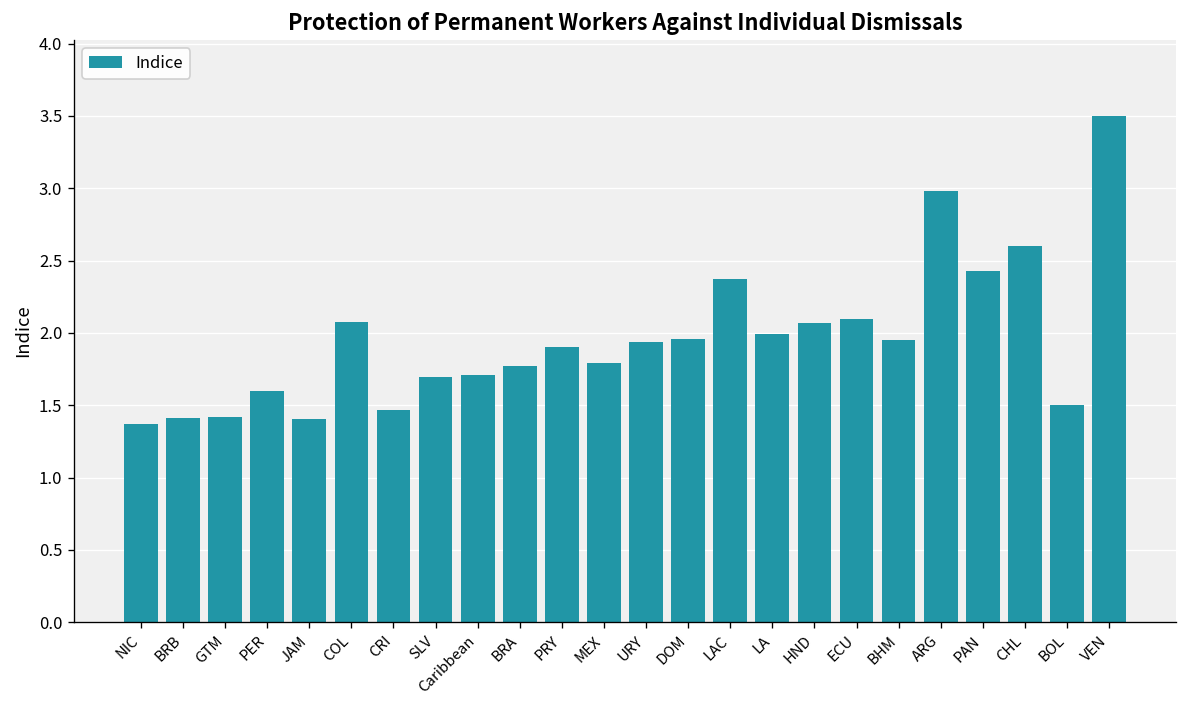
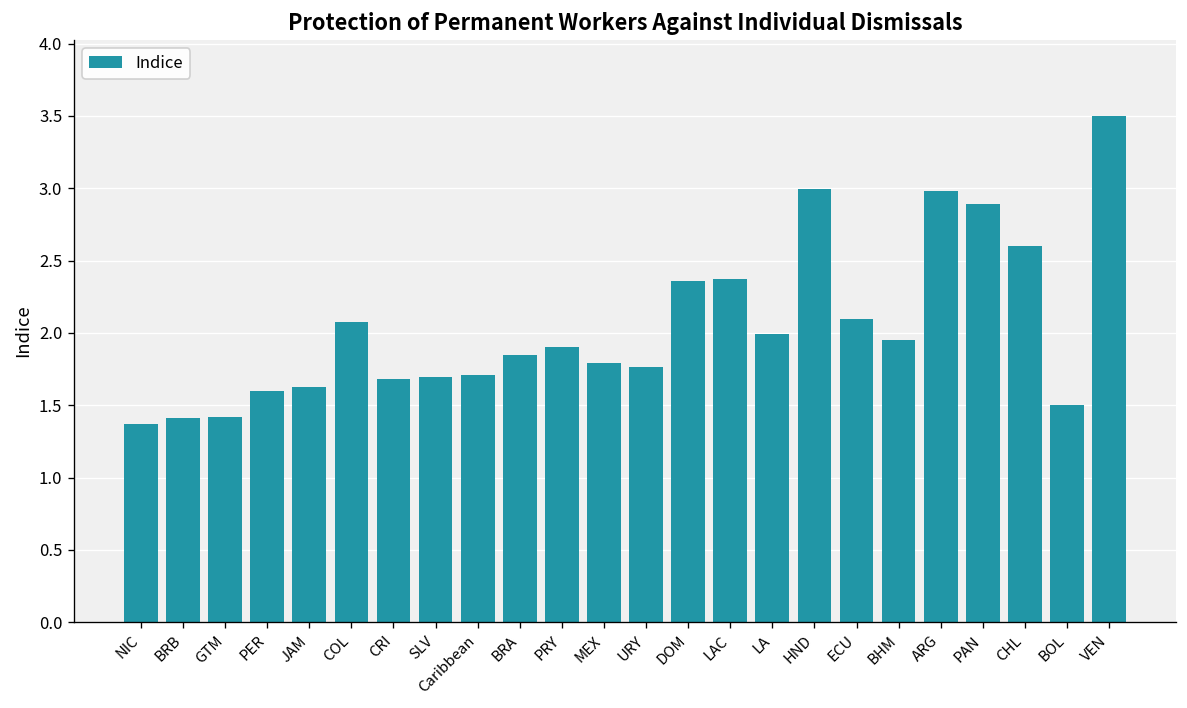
JAM: 1.40 -> 1.63
CRI: 1.47 -> 1.68
BRA: 1.77 -> 1.84
URY: 1.93 -> 1.77
DOM: 1.96 -> 2.36
HND: 2.07 -> 2.99
PAN: 2.43 -> 2.89
